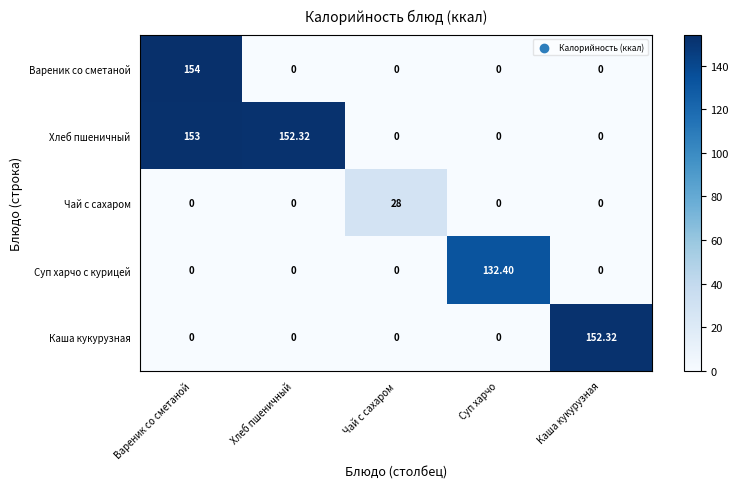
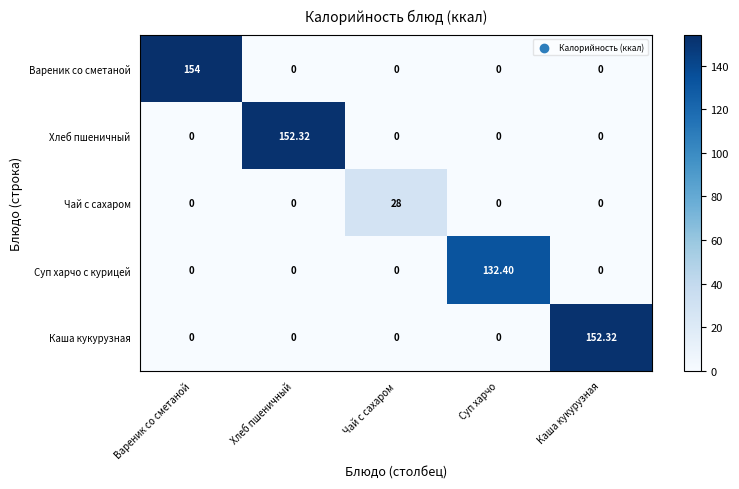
Хлеб пшеничный, Вареник со сметаной: 153 -> 0
